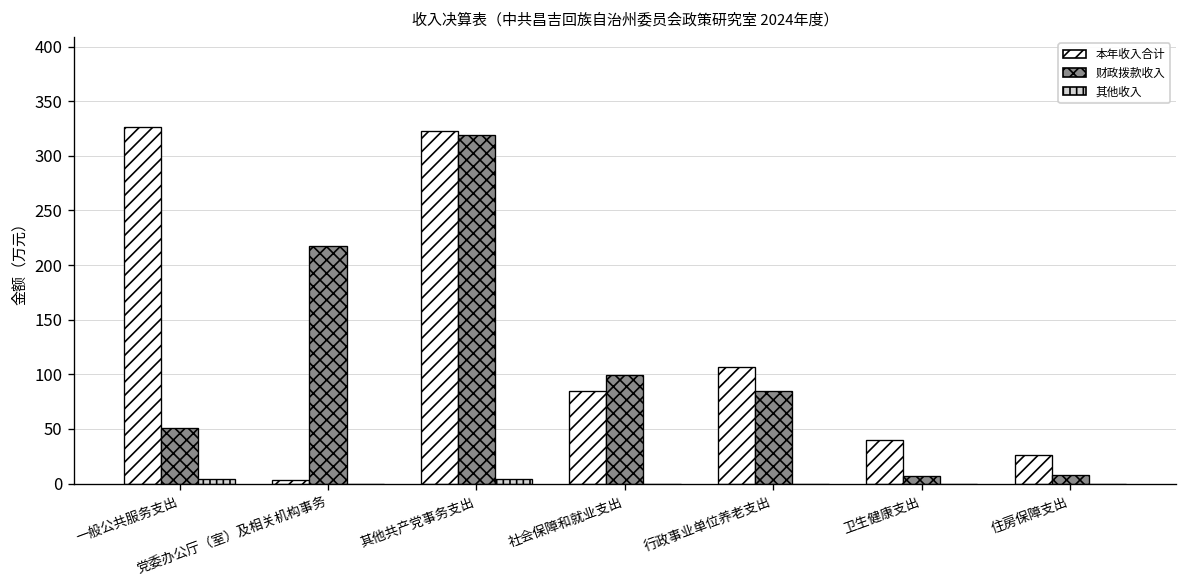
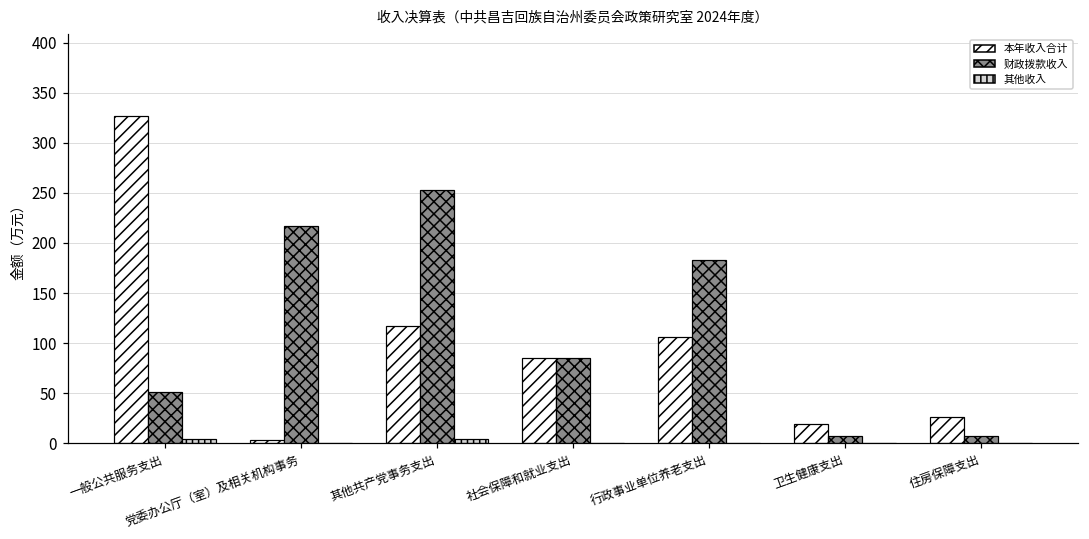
本年收入合计, 其他共产党事务支出: 320 -> 120
财政拨款收入, 其他共产党事务支出: 320 -> 250
财政拨款收入, 社会保障和就业支出: 100 -> 80
财政拨款收入, 行政事业单位养老支出: 80 -> 180
本年收入合计, 卫生健康支出: 40 -> 20
